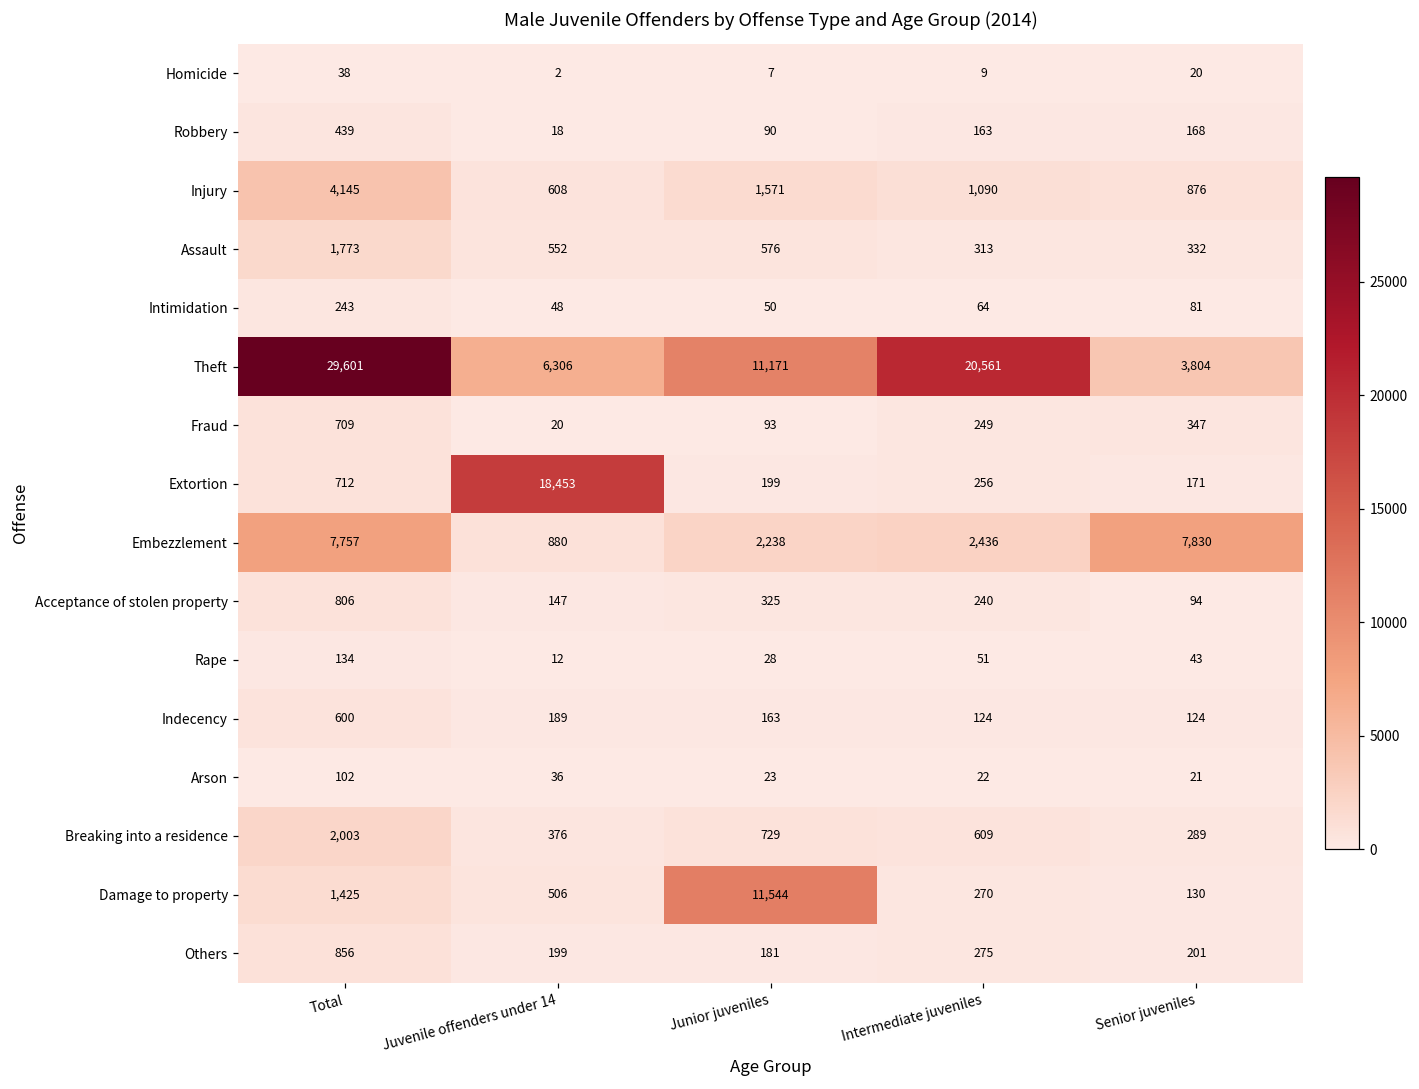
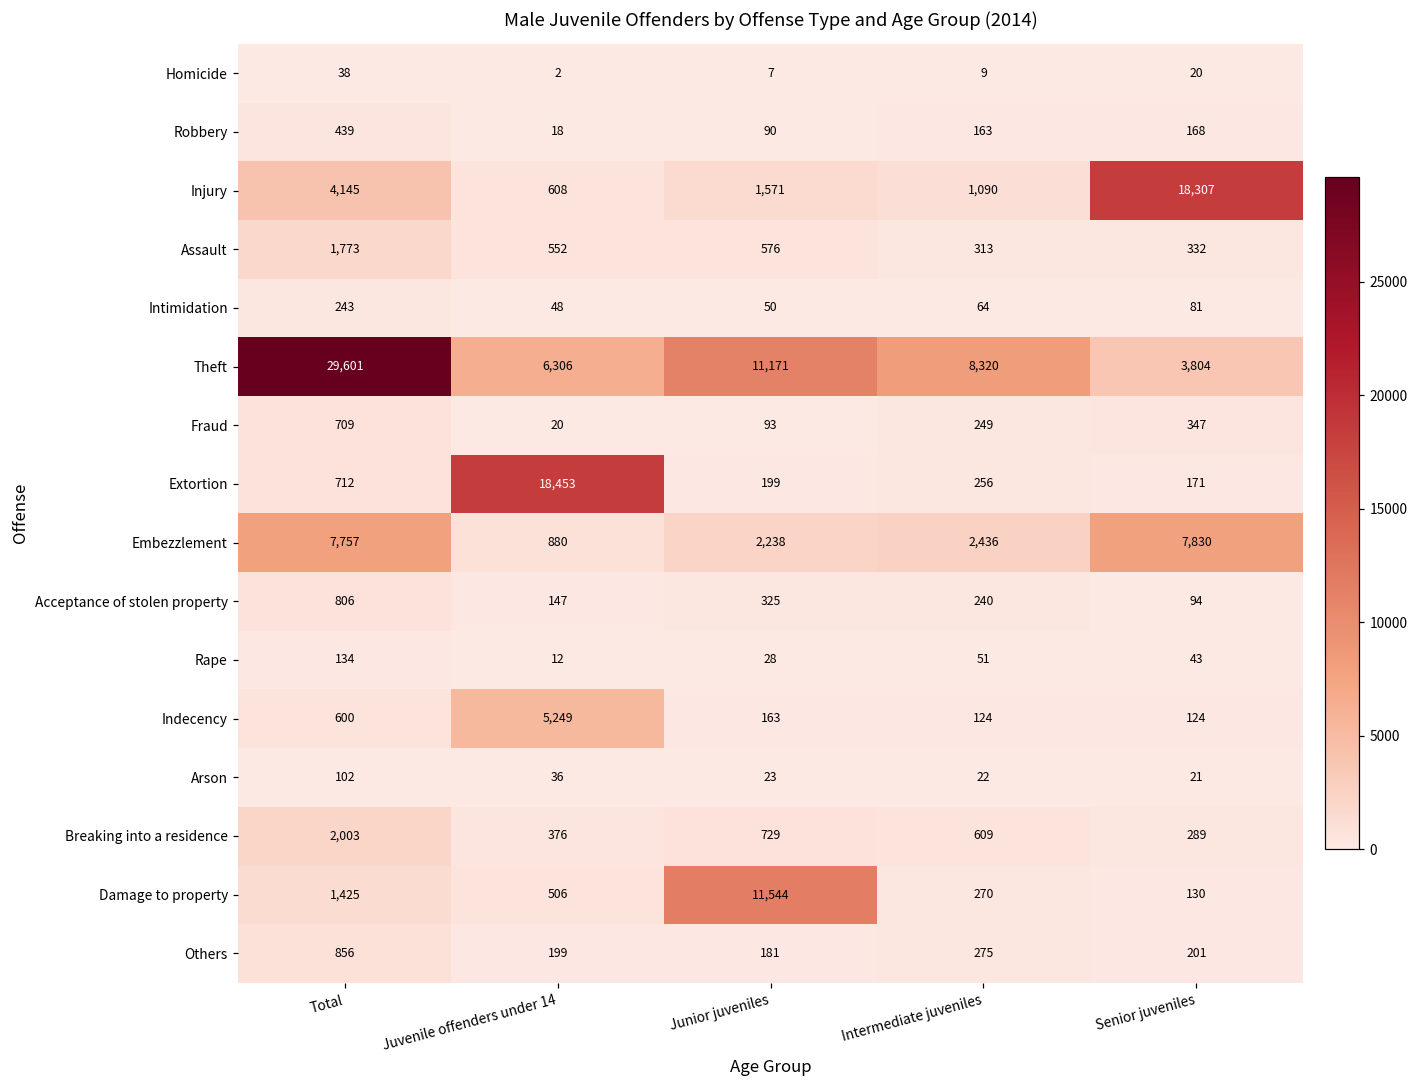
Injury, Senior juveniles: 876 -> 18,307
Theft, Intermediate juveniles: 20,561 -> 8,320
Indecency, Juvenile offenders under 14: 189 -> 5,249
